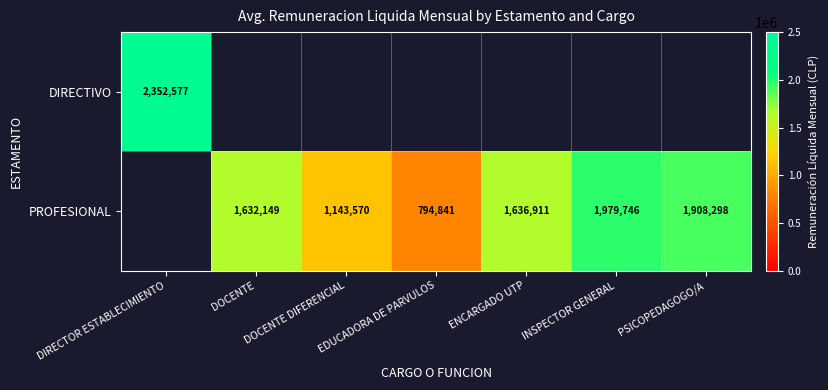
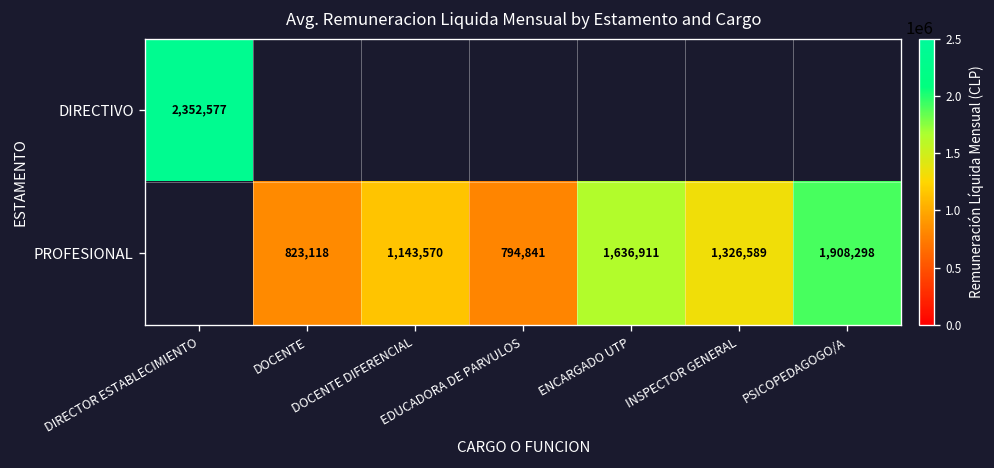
PROFESIONAL, DOCENTE: 1,632,149 -> 823,118
PROFESIONAL, INSPECTOR GENERAL: 1,979,746 -> 1,326,589
